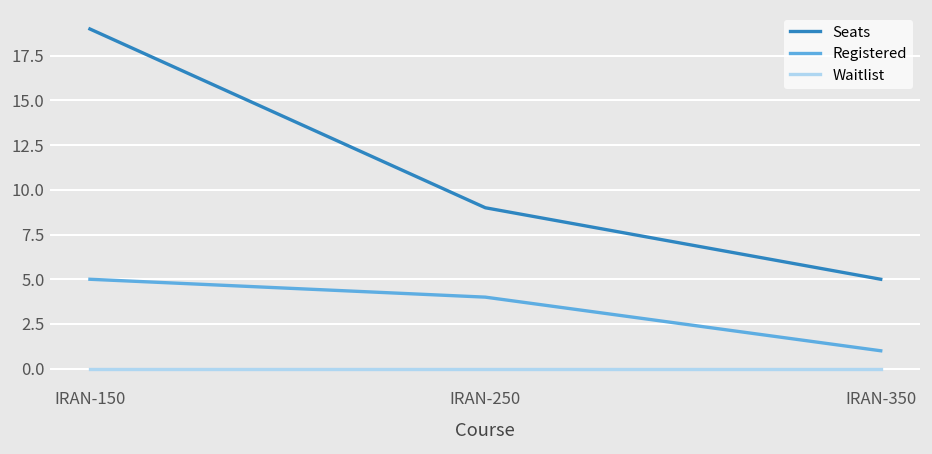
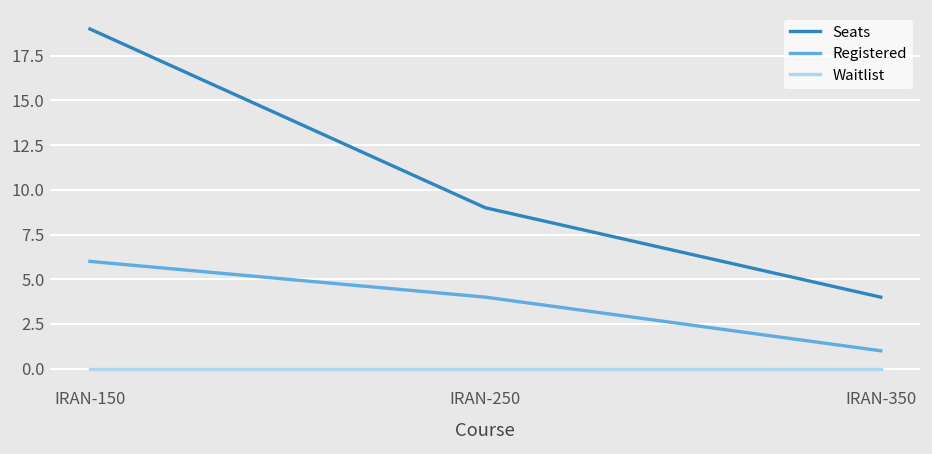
Registered, IRAN-150: 5 -> 6
Seats, IRAN-350: 5 -> 4
